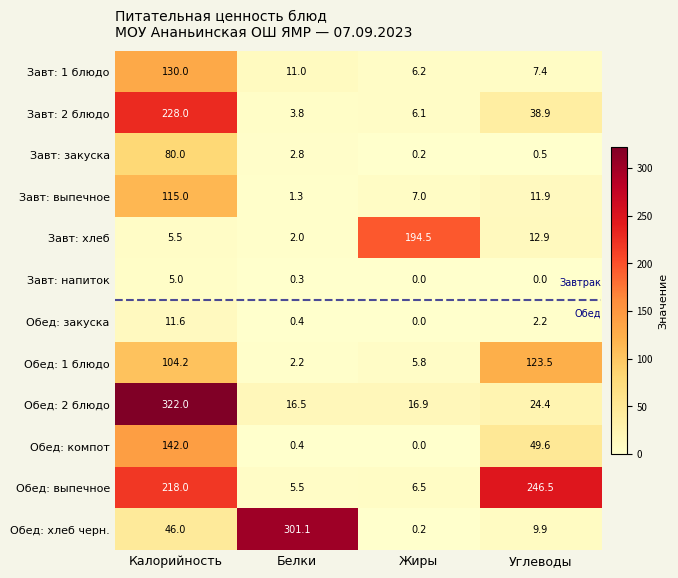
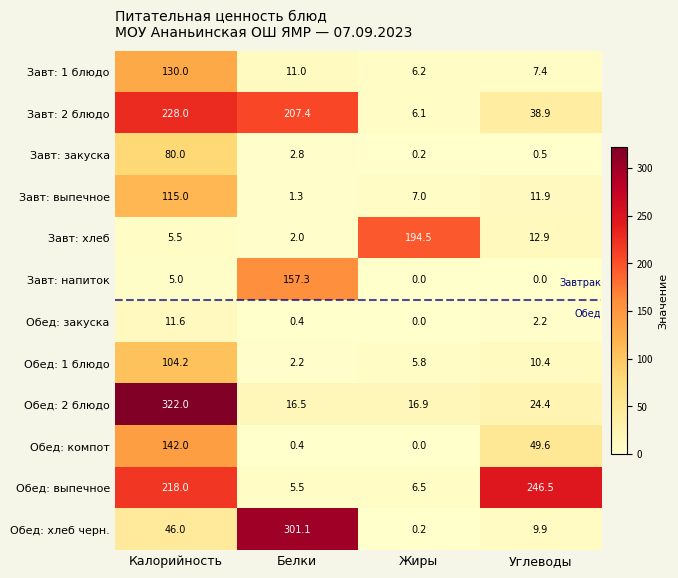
Завт: 2 блюдо, Белки: 3.8 -> 207.4
Завт: напиток, Белки: 0.3 -> 157.3
Обед: 1 блюдо, Углеводы: 123.5 -> 10.4
